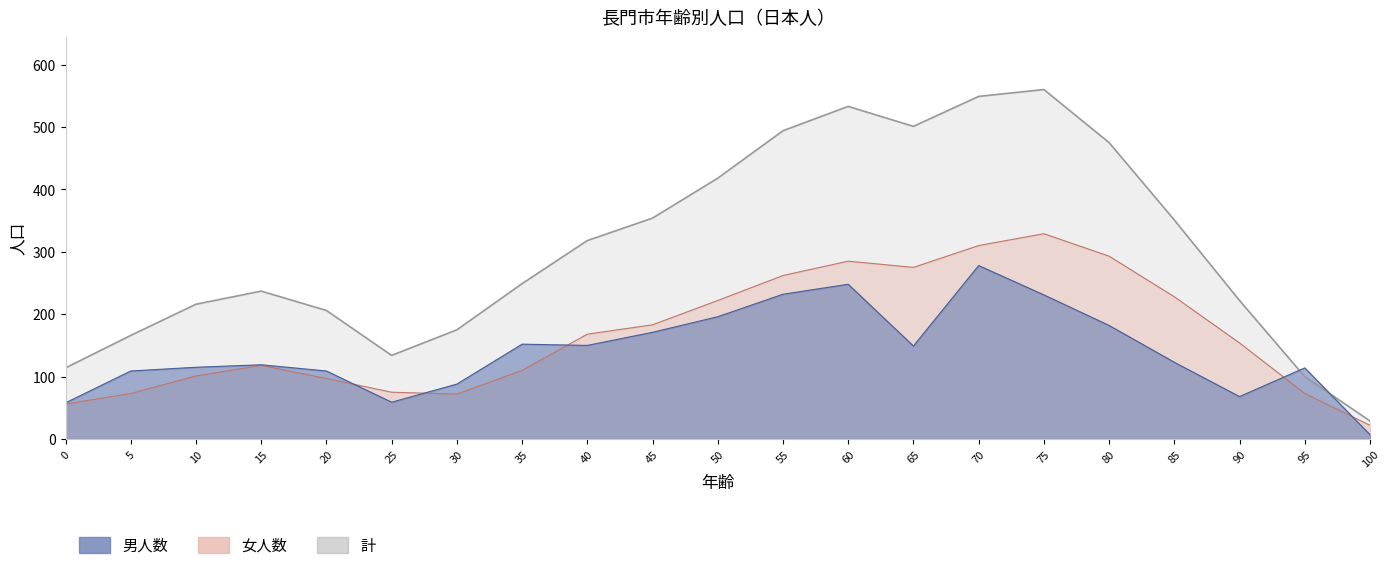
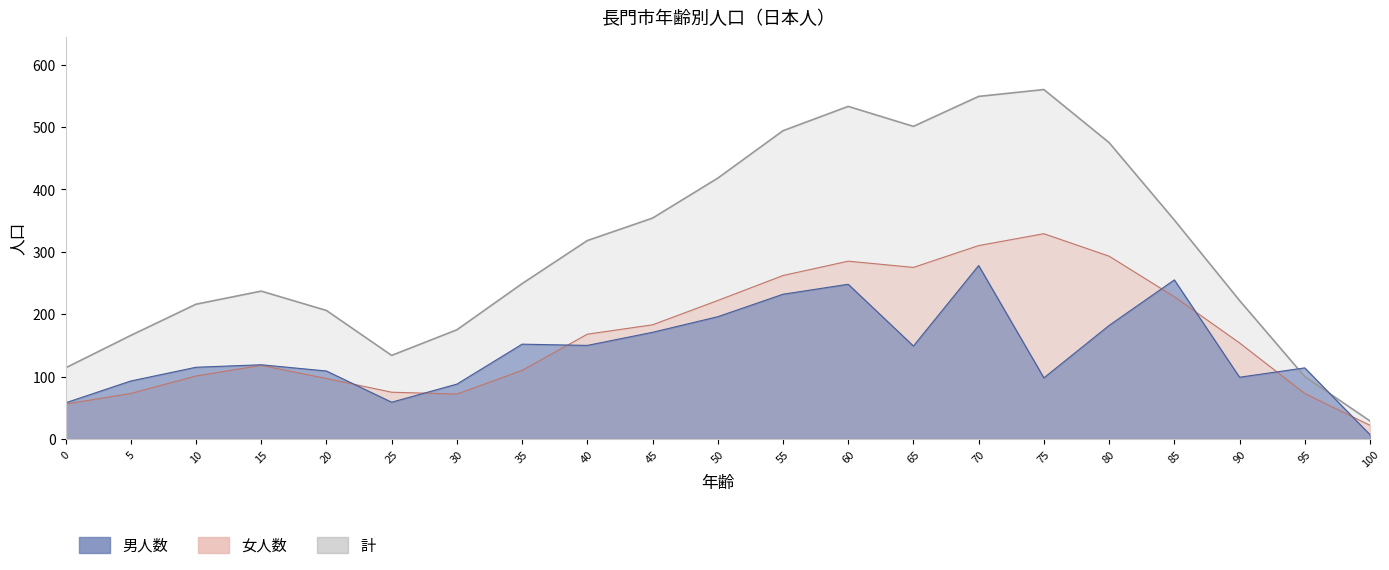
男人数, 5: 110 -> 90
男人数, 75: 230 -> 100
男人数, 85: 120 -> 260
男人数, 90: 70 -> 100
